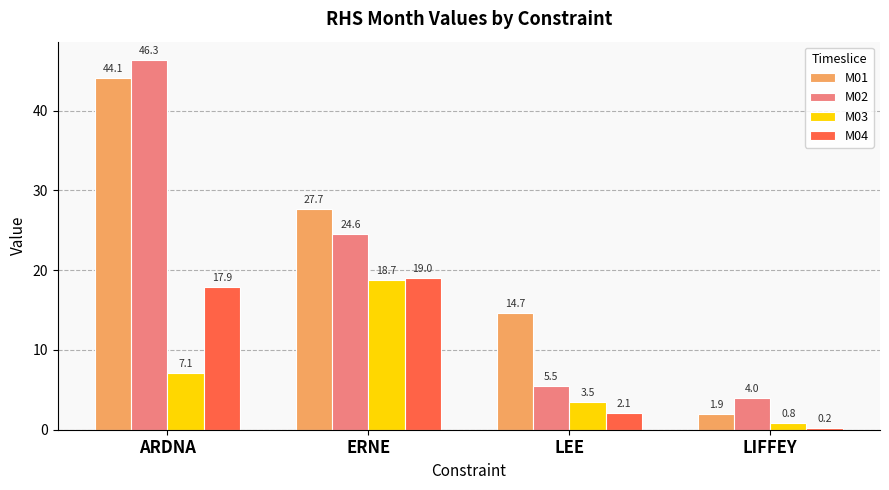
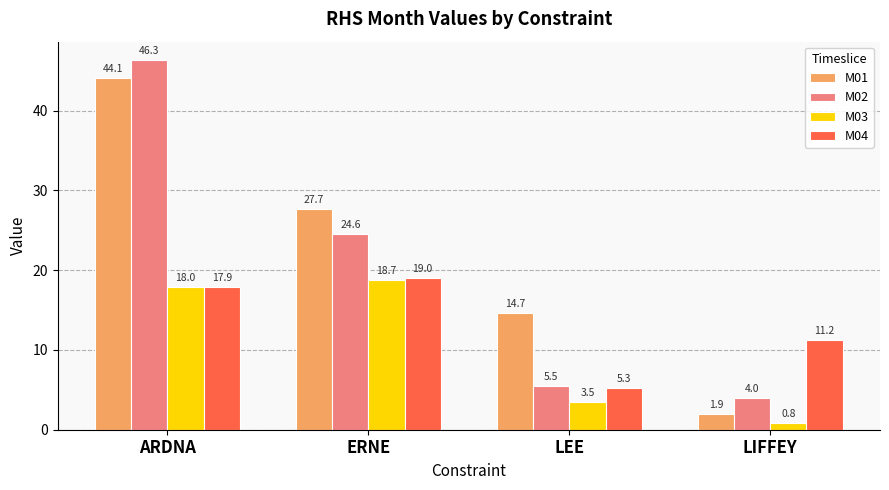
M03, ARDNA: 7.1 -> 18.0
M04, LEE: 2.1 -> 5.3
M04, LIFFEY: 0.2 -> 11.2
